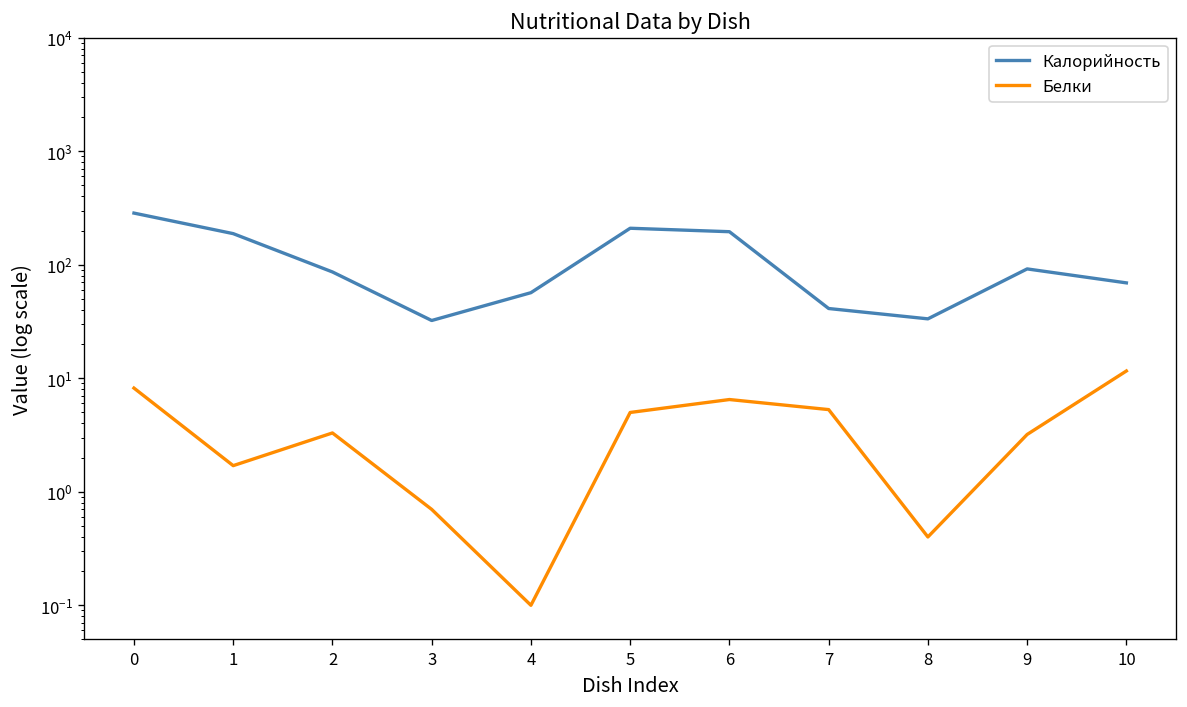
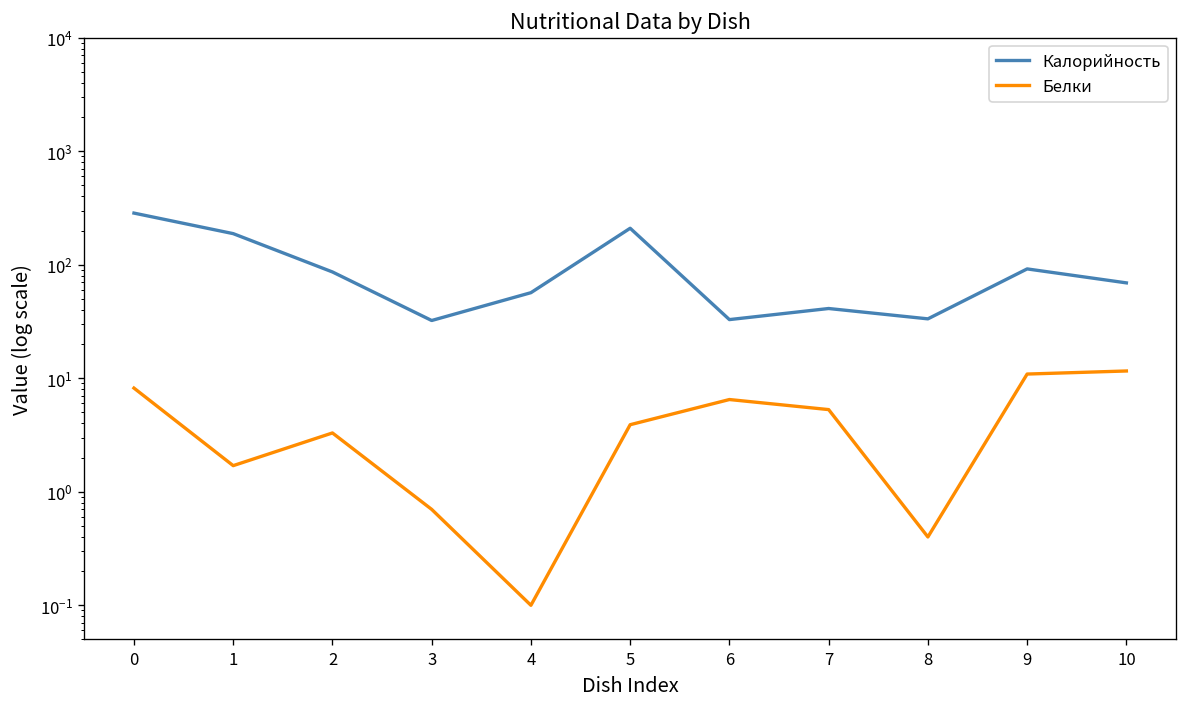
Белки, 5: 5 -> 3.9
Калорийность, 6: 200 -> 33
Белки, 9: 3.2 -> 11
